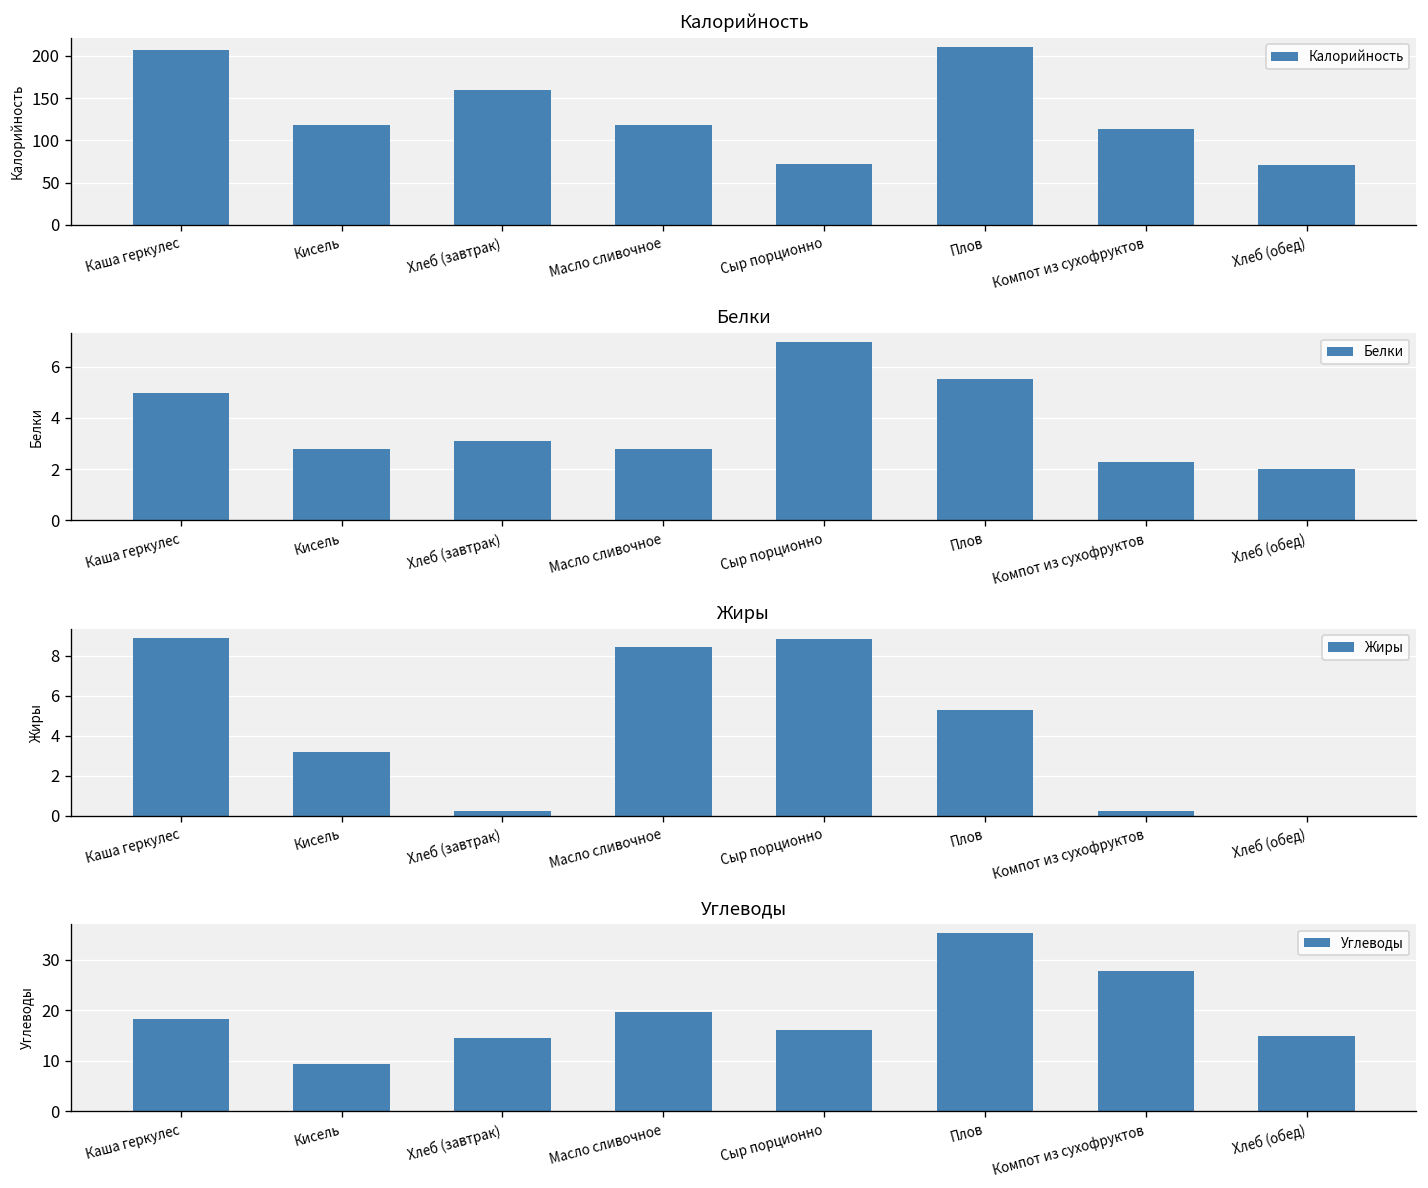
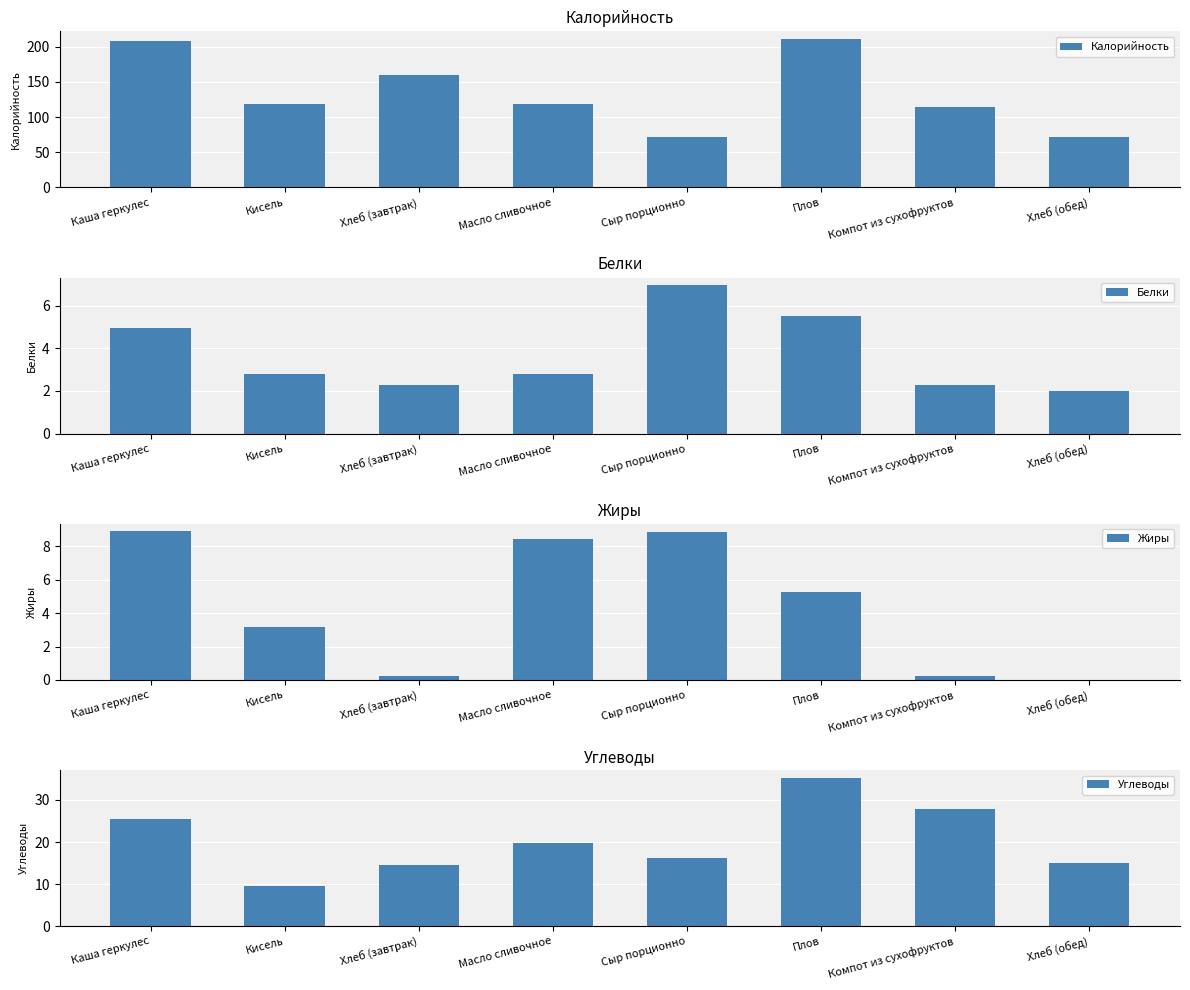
Белки, Хлеб (завтрак): 3.1 -> 2.3
Углеводы, Каша геркулес: 18 -> 25
